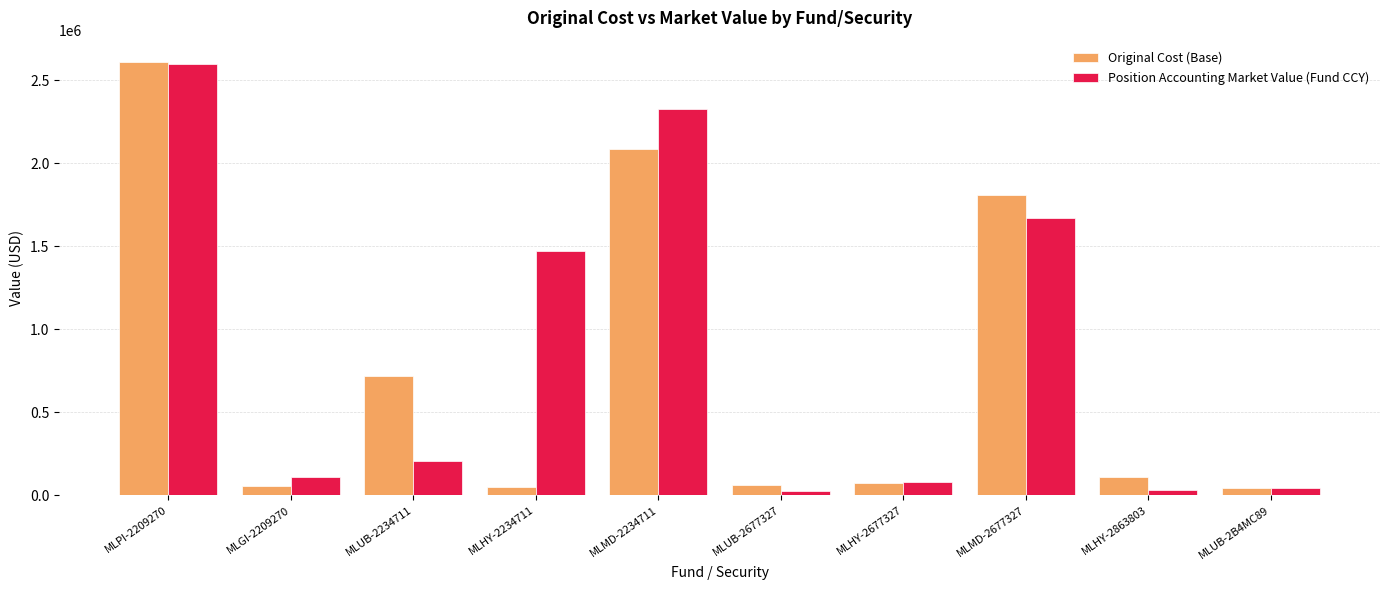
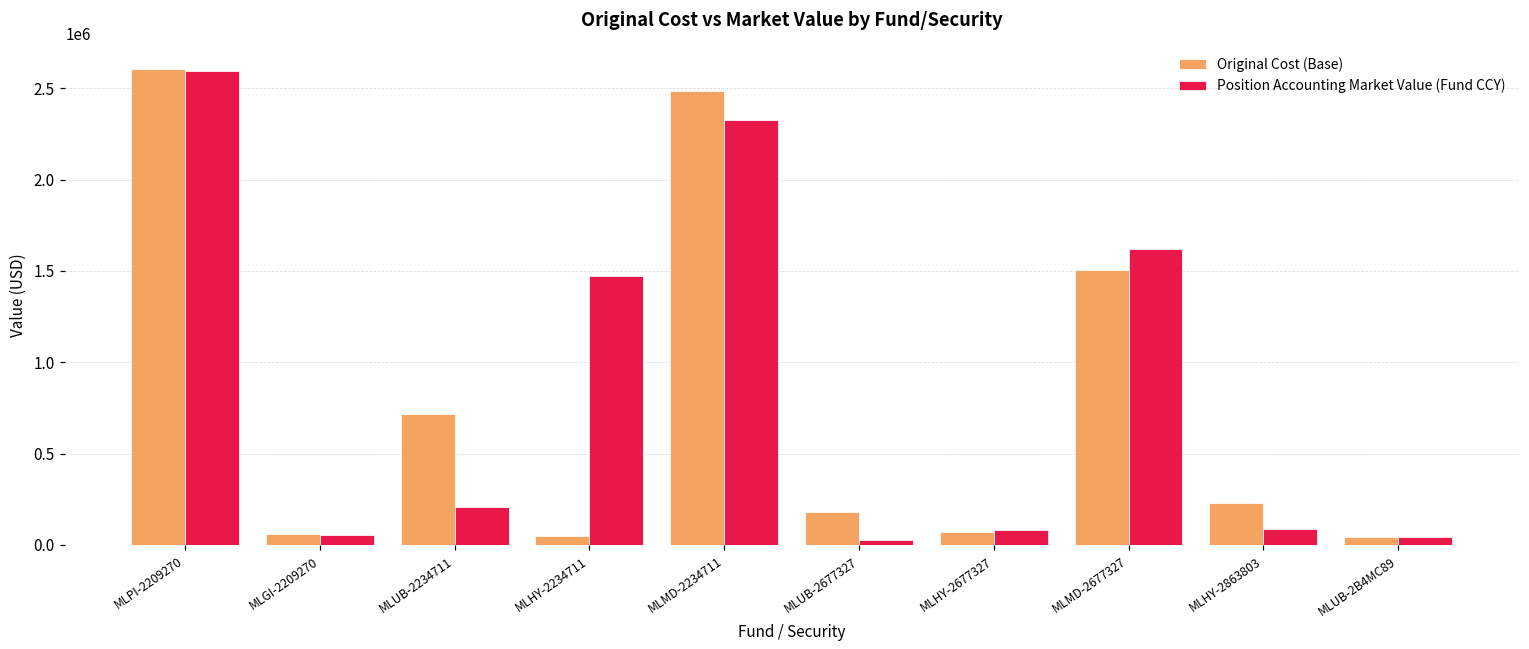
Position Accounting Market Value (Fund CCY), MLGI-2209270: 110000 -> 50000
Original Cost (Base), MLMD-2234711: 2090000 -> 2480000
Original Cost (Base), MLUB-2677327: 60000 -> 180000
Original Cost (Base), MLMD-2677327: 1810000 -> 1510000
Position Accounting Market Value (Fund CCY), MLMD-2677327: 1670000 -> 1620000
Original Cost (Base), MLHY-2863803: 110000 -> 230000
Position Accounting Market Value (Fund CCY), MLHY-2863803: 30000 -> 90000
